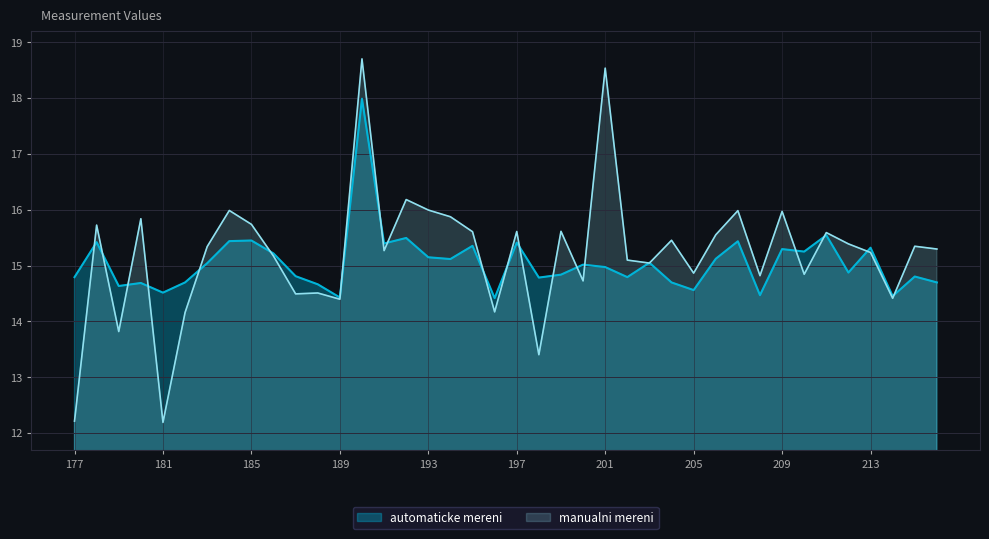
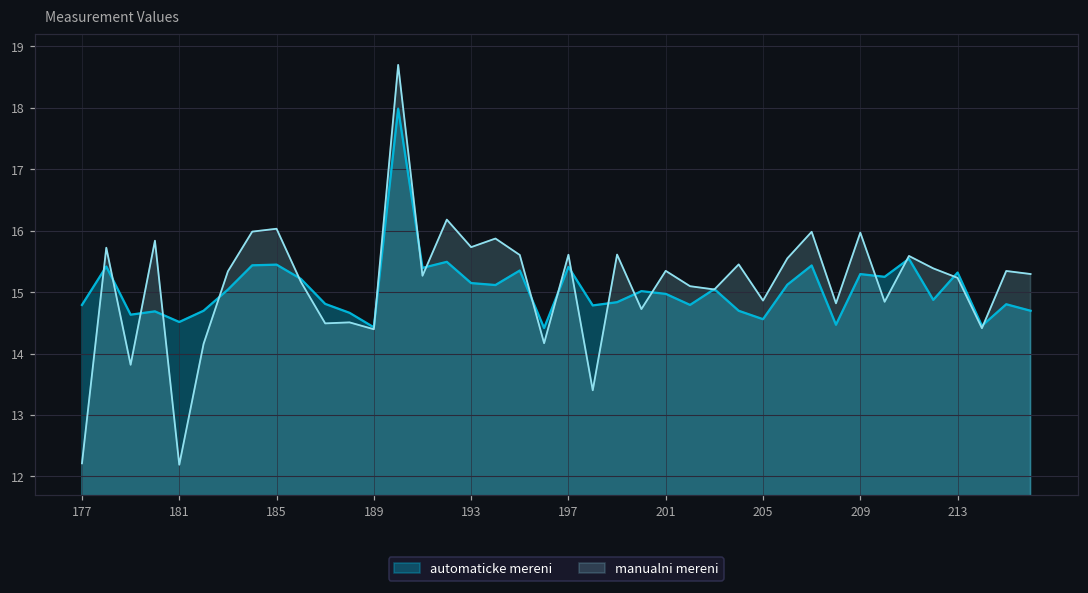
manualni mereni, 185: 15.7 -> 16.0
manualni mereni, 193: 16.0 -> 15.7
manualni mereni, 201: 18.5 -> 15.3
